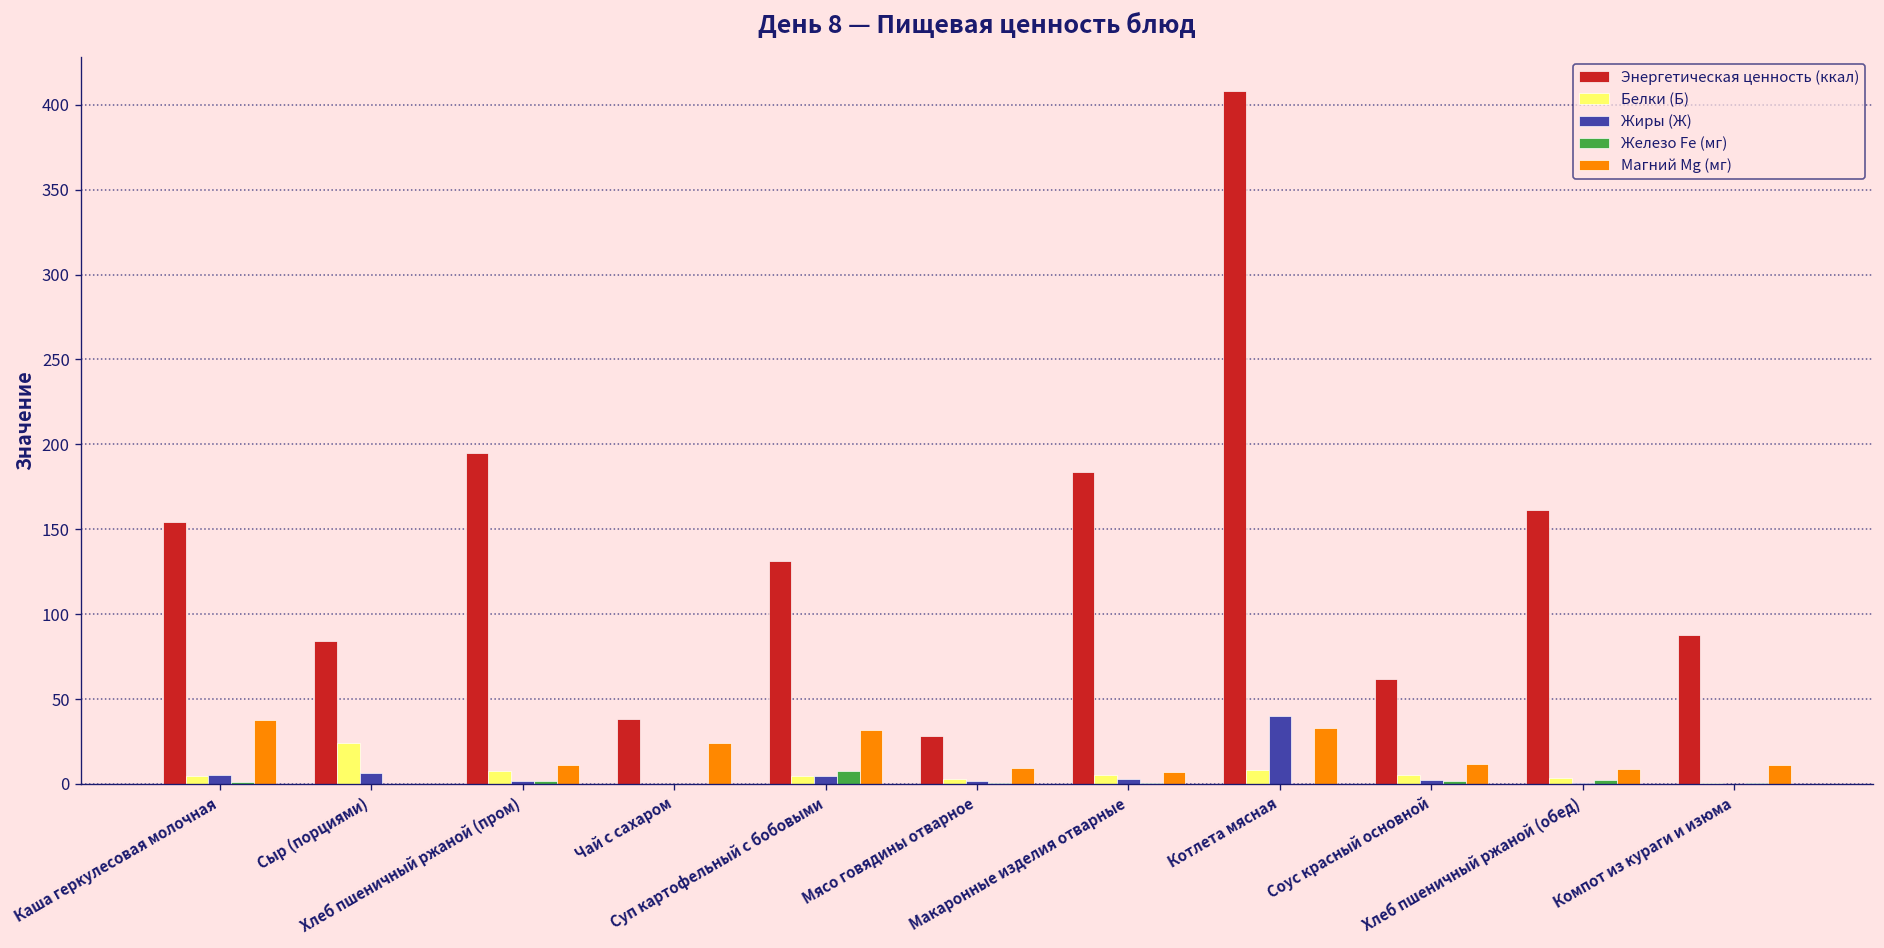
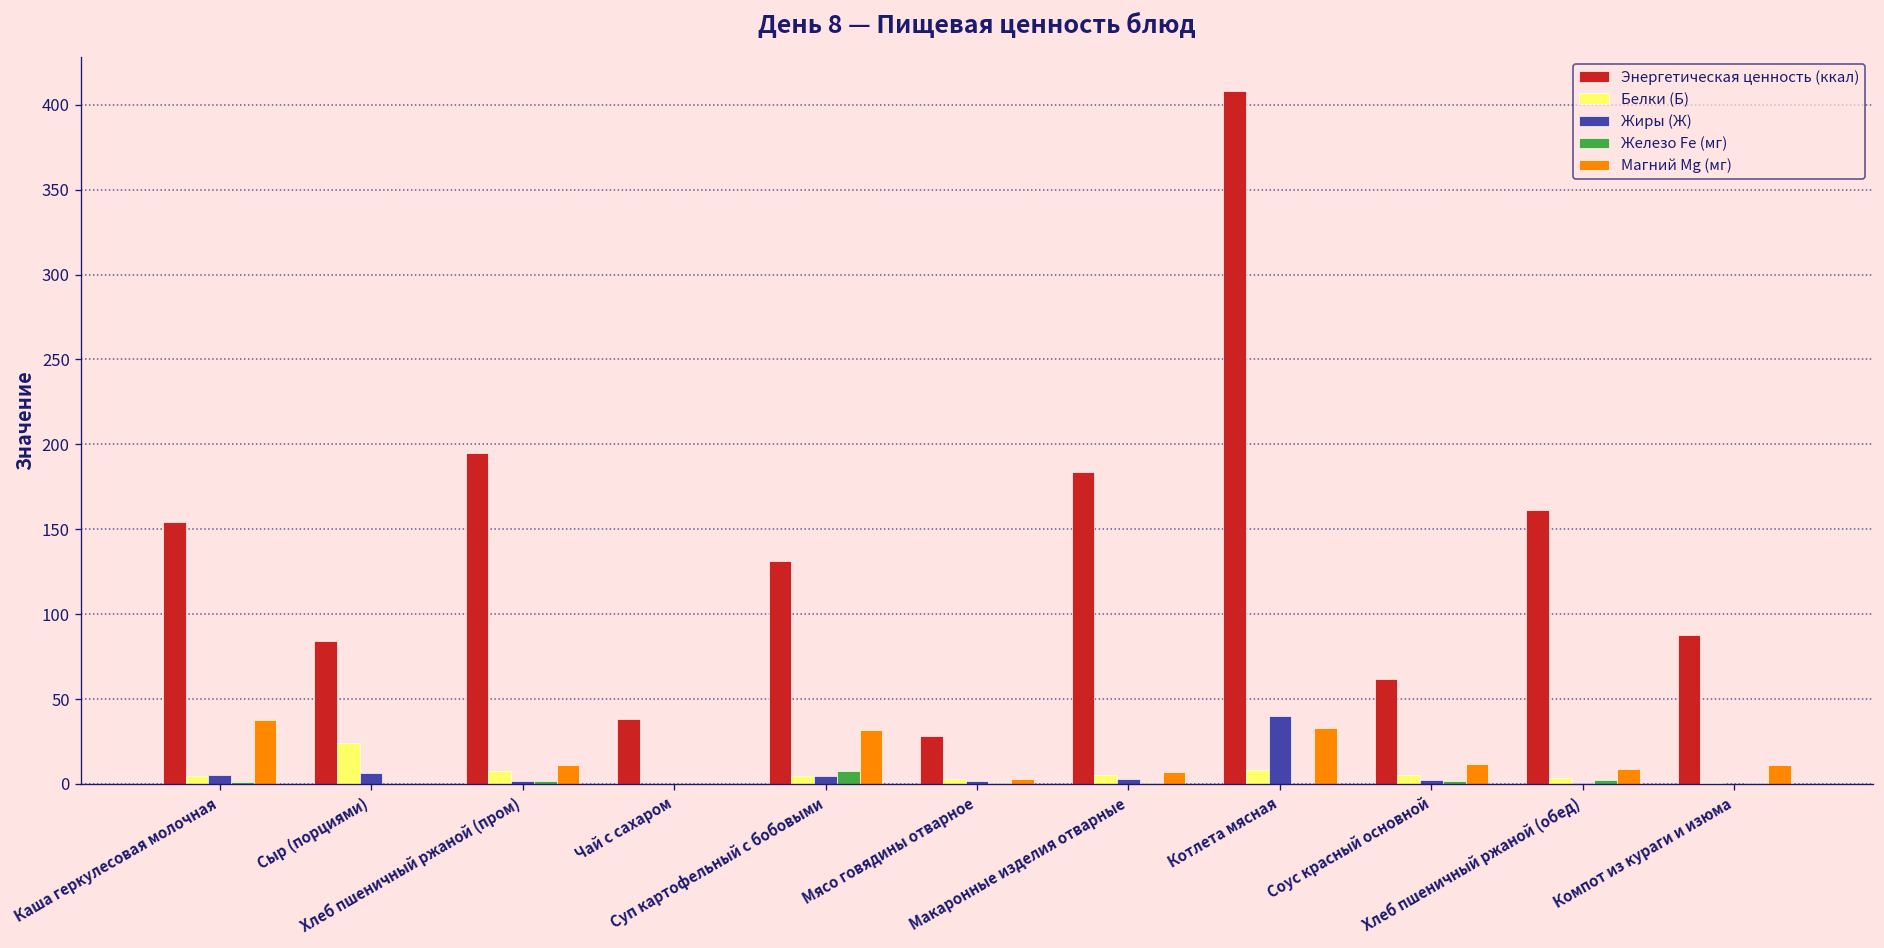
Магний Mg (мг), Чай с сахаром: 24 -> 0
Магний Mg (мг), Мясо говядины отварное: 10 -> 3
